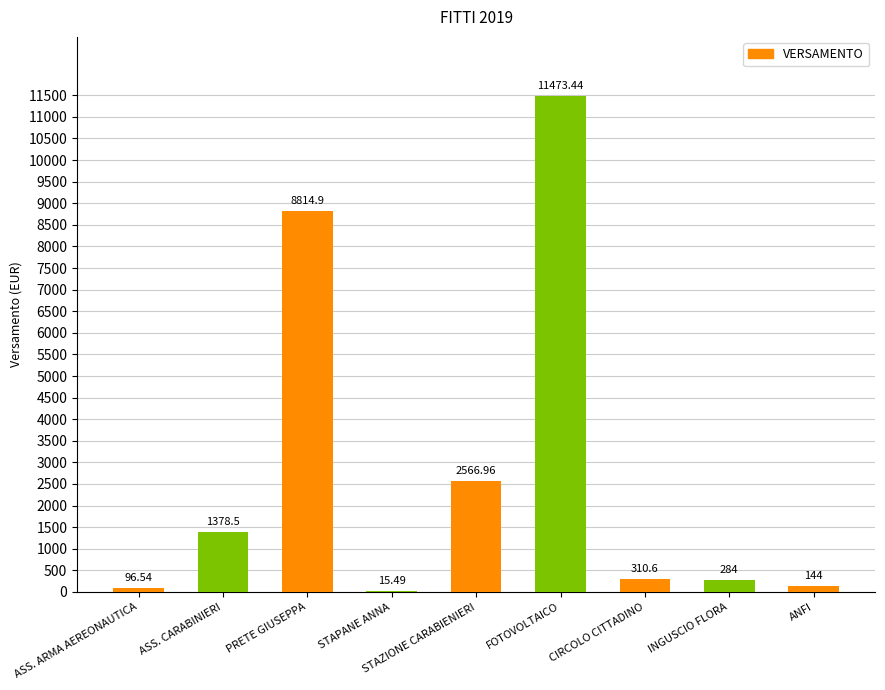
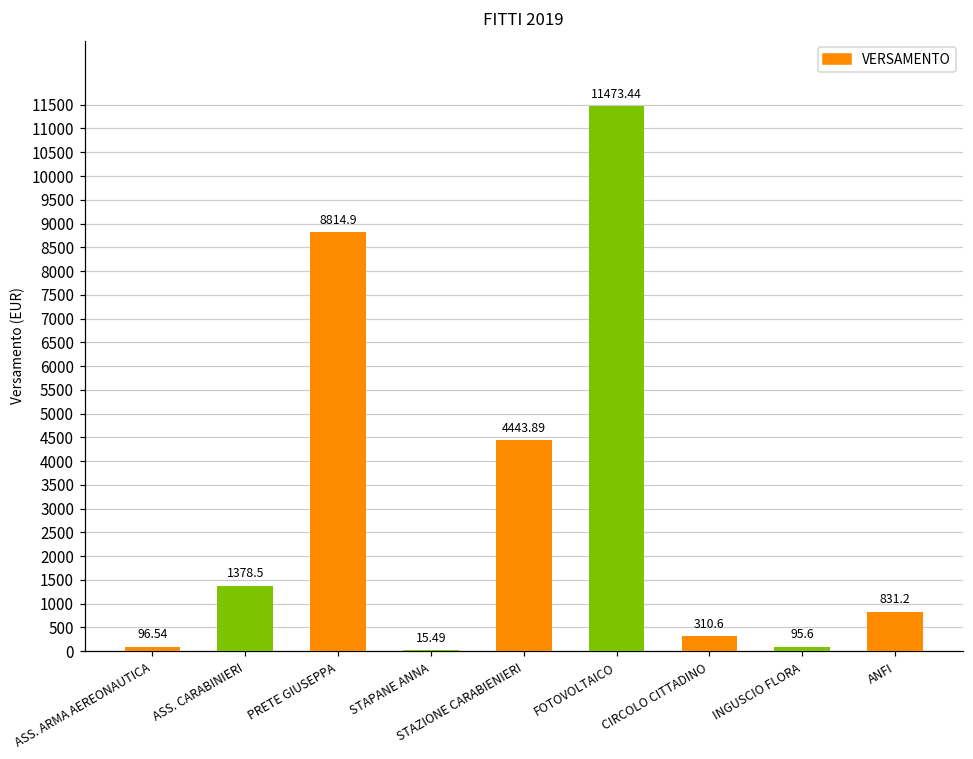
STAZIONE CARABIENIERI: 2566.96 -> 4443.89
INGUSCIO FLORA: 284 -> 95.6
ANFI: 144 -> 831.2
